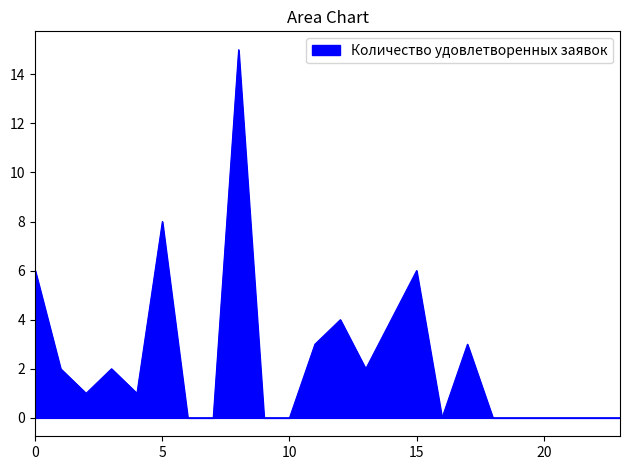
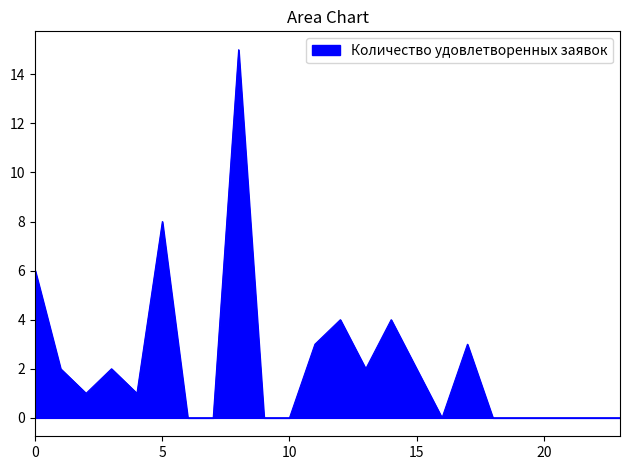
15: 6 -> 2
